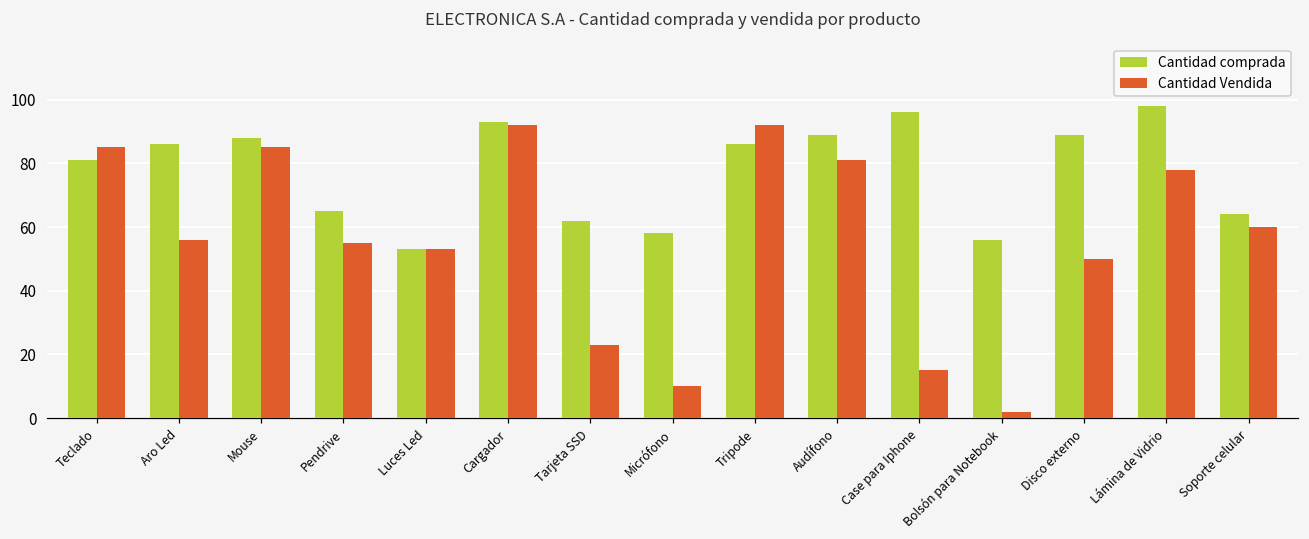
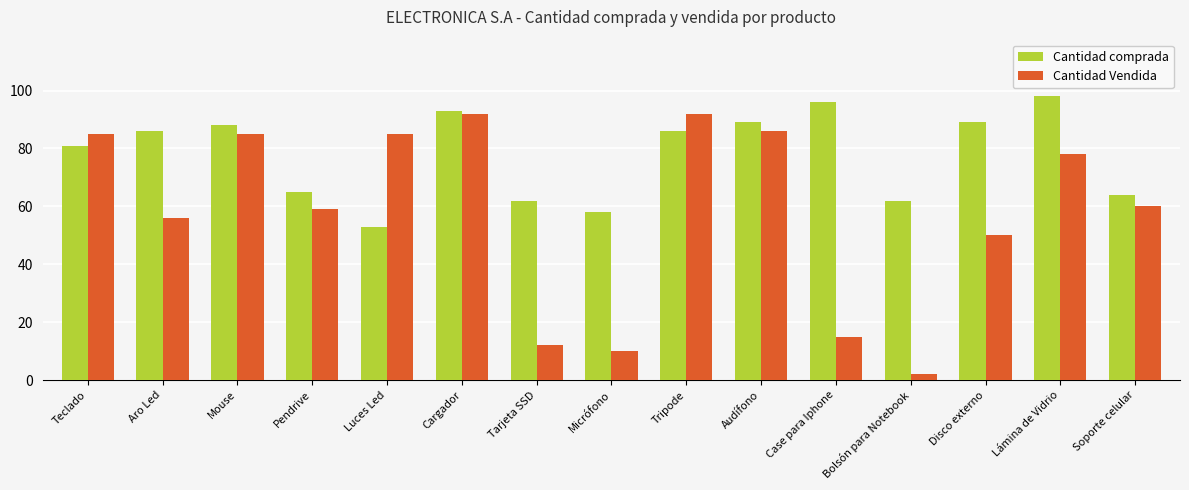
Cantidad Vendida, Pendrive: 55 -> 59
Cantidad Vendida, Luces Led: 53 -> 85
Cantidad Vendida, Tarjeta SSD: 23 -> 12
Cantidad Vendida, Audífono: 81 -> 86
Cantidad comprada, Bolsón para Notebook: 56 -> 62
